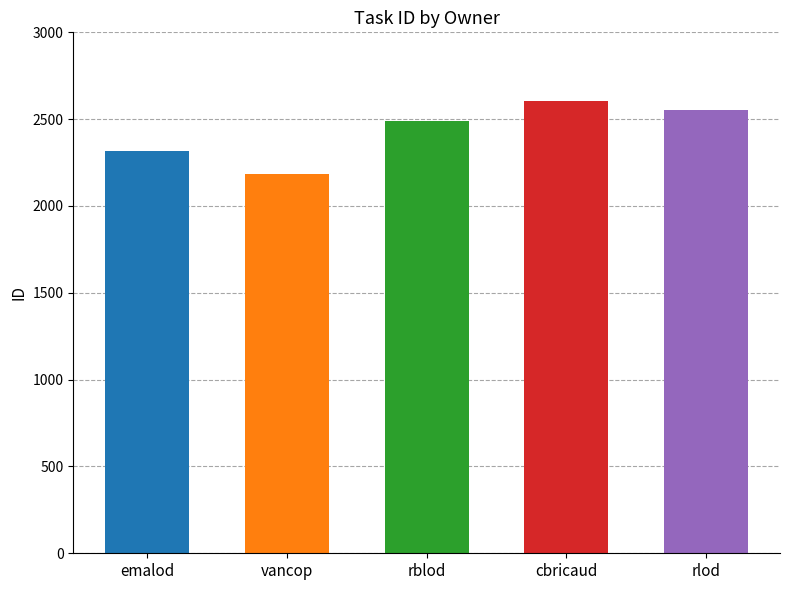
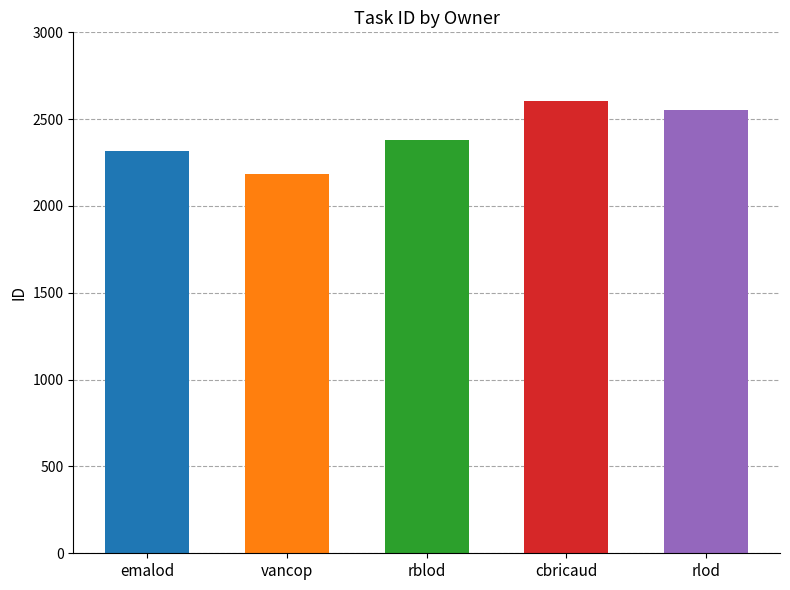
rblod: 2490 -> 2380
